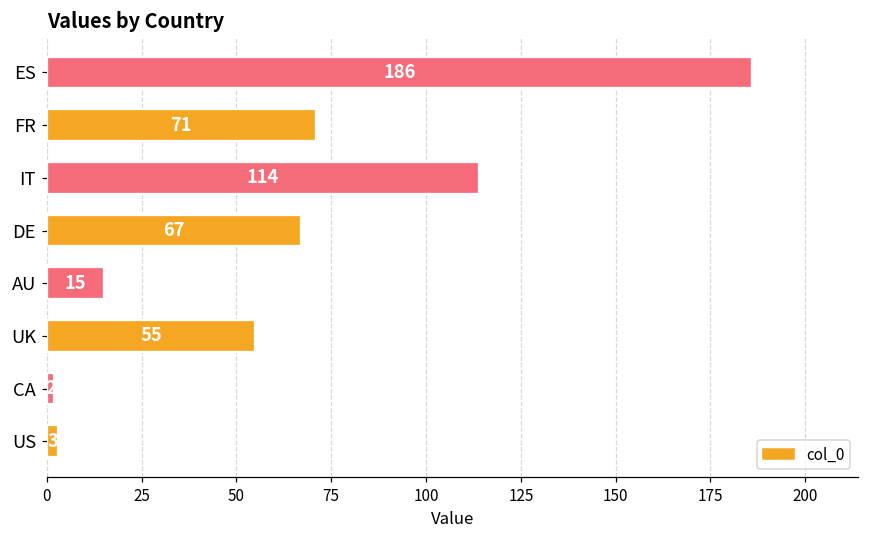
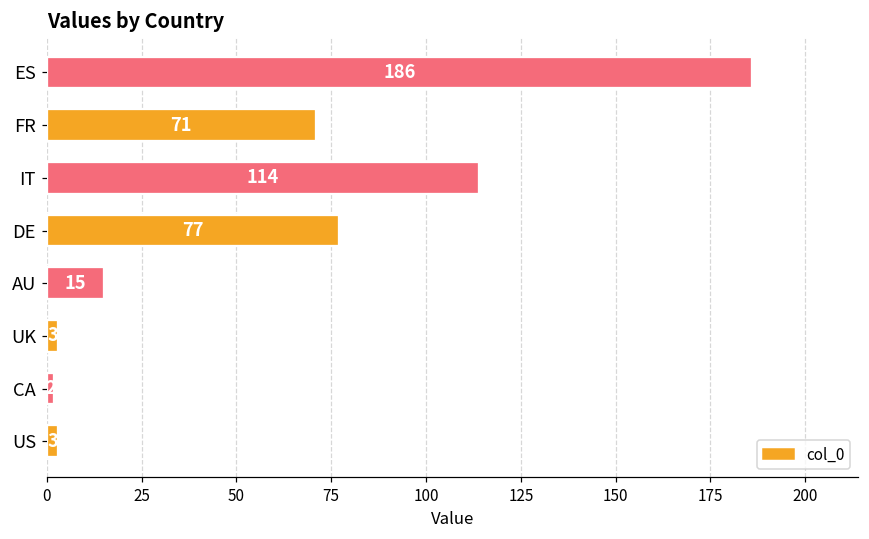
DE: 67 -> 77
UK: 55 -> 3
